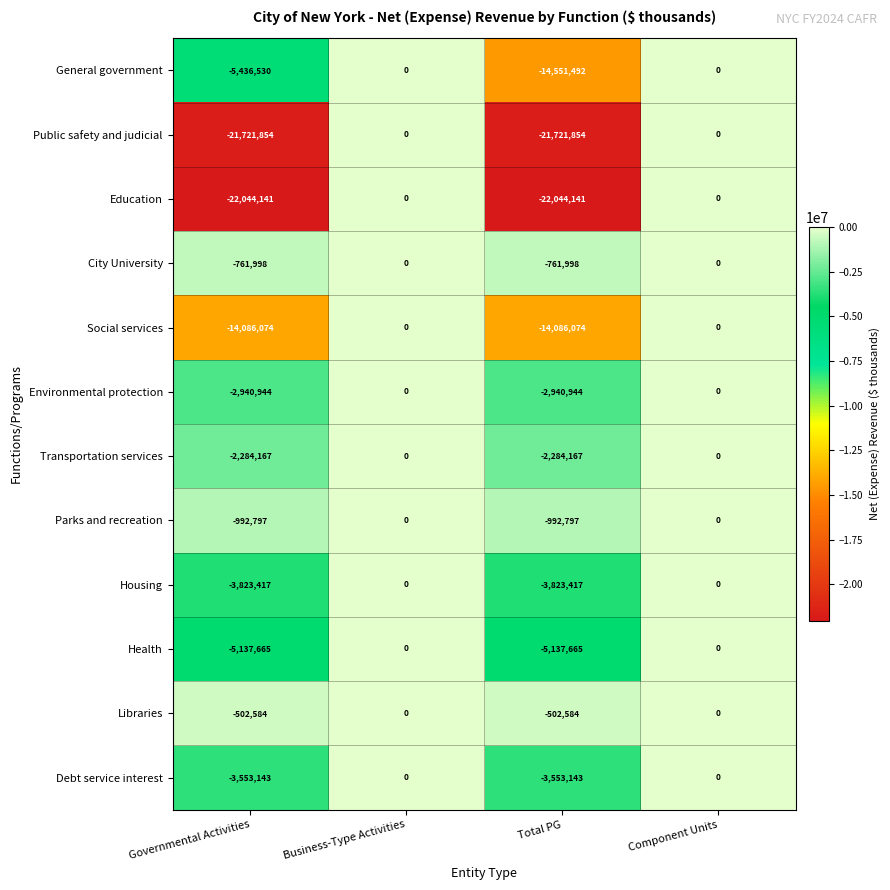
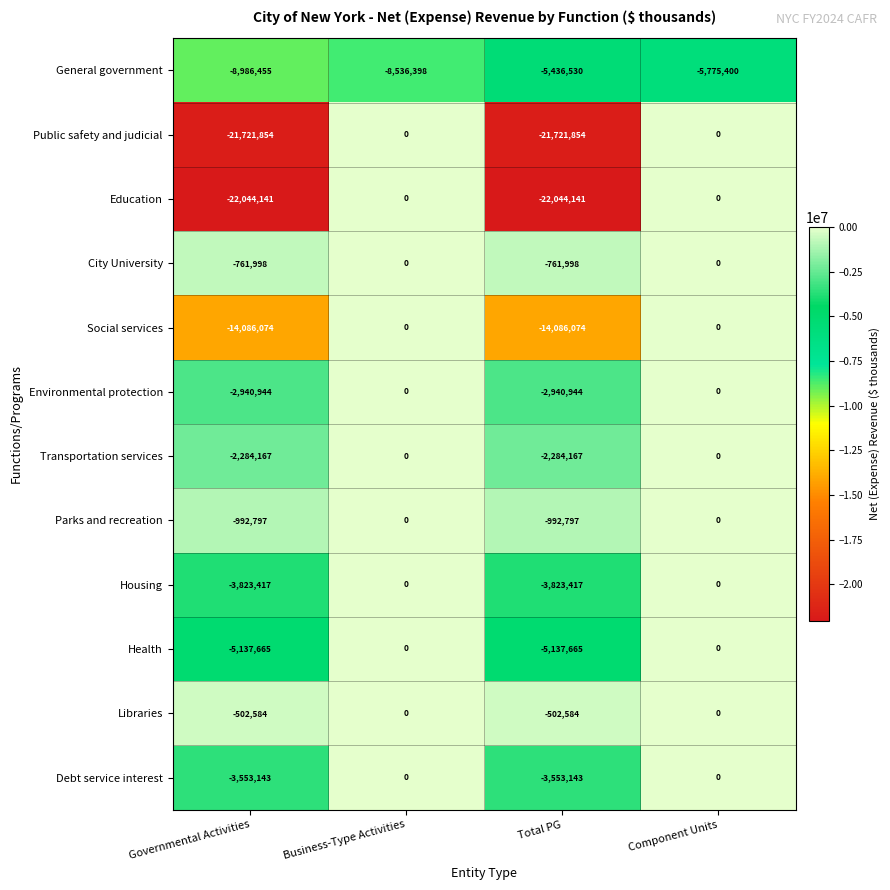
General government, Governmental Activities: -5,436,530 -> -8,986,455
General government, Business-Type Activities: 0 -> -8,536,398
General government, Total PG: -14,551,492 -> -5,436,530
General government, Component Units: 0 -> -5,775,400
